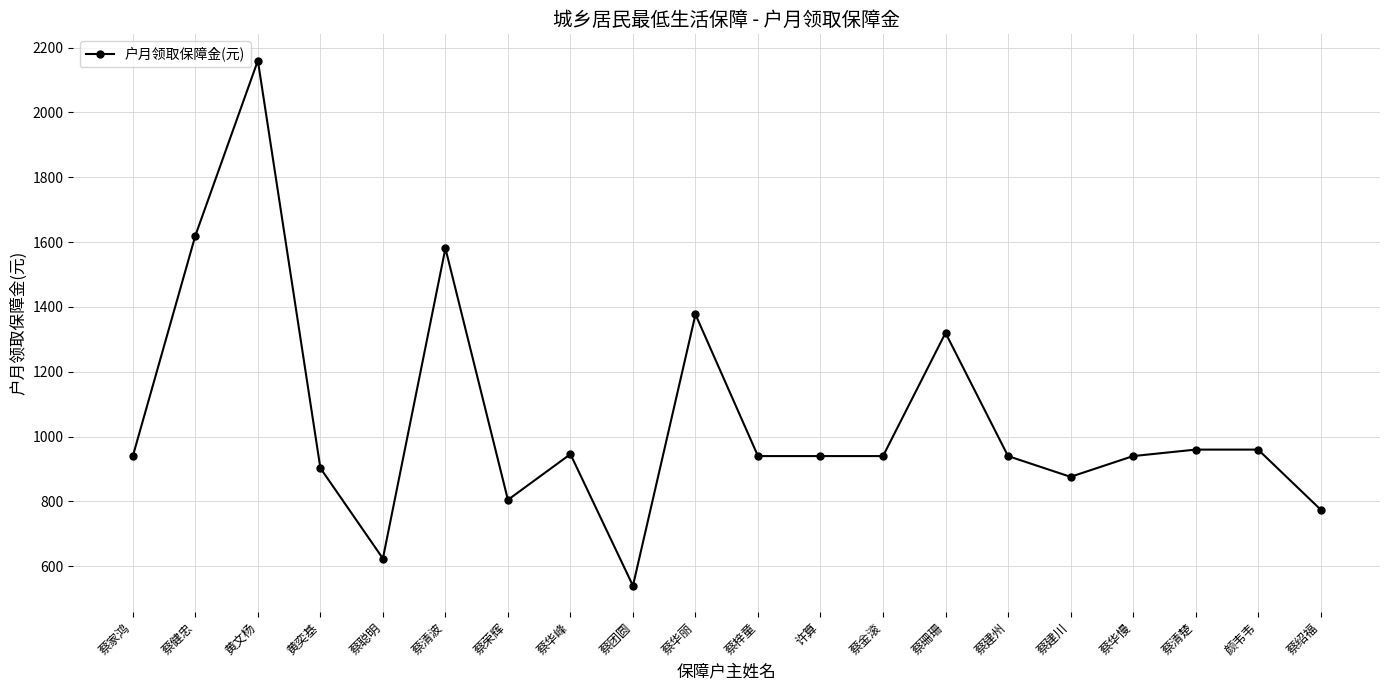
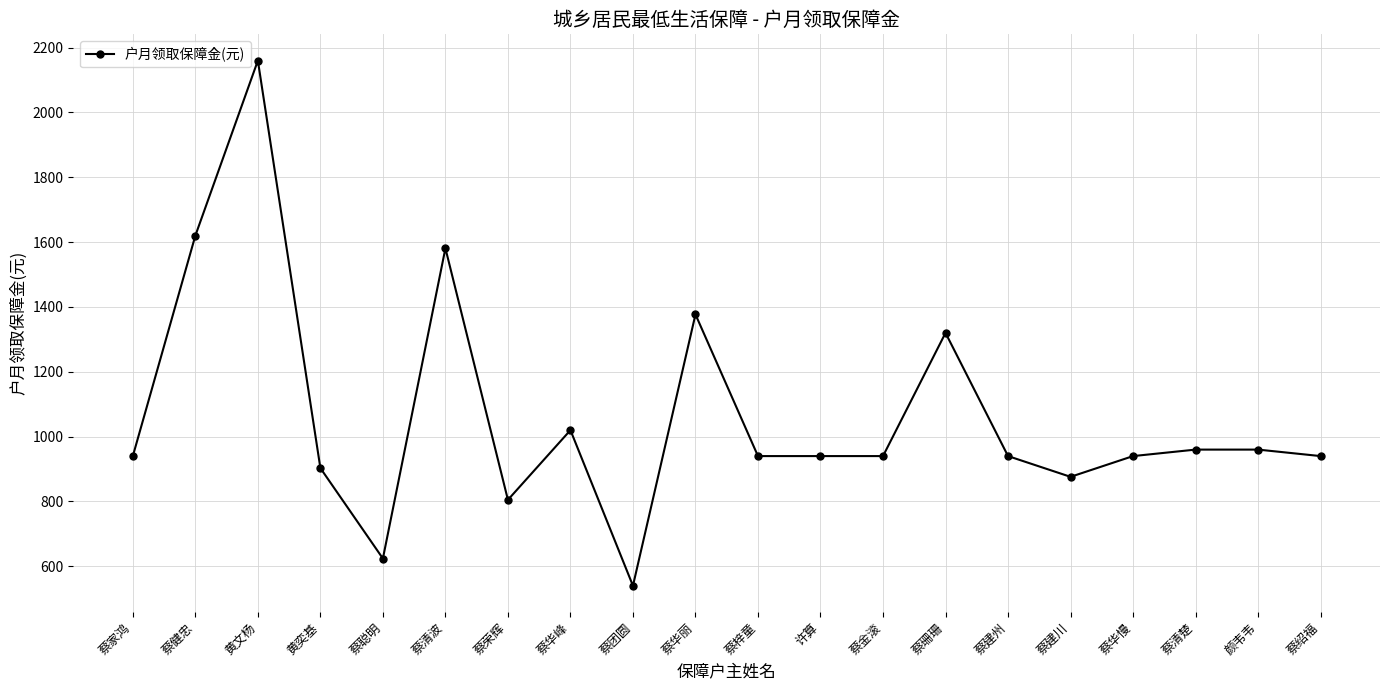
蔡华峰: 950 -> 1020
蔡绍福: 780 -> 940
